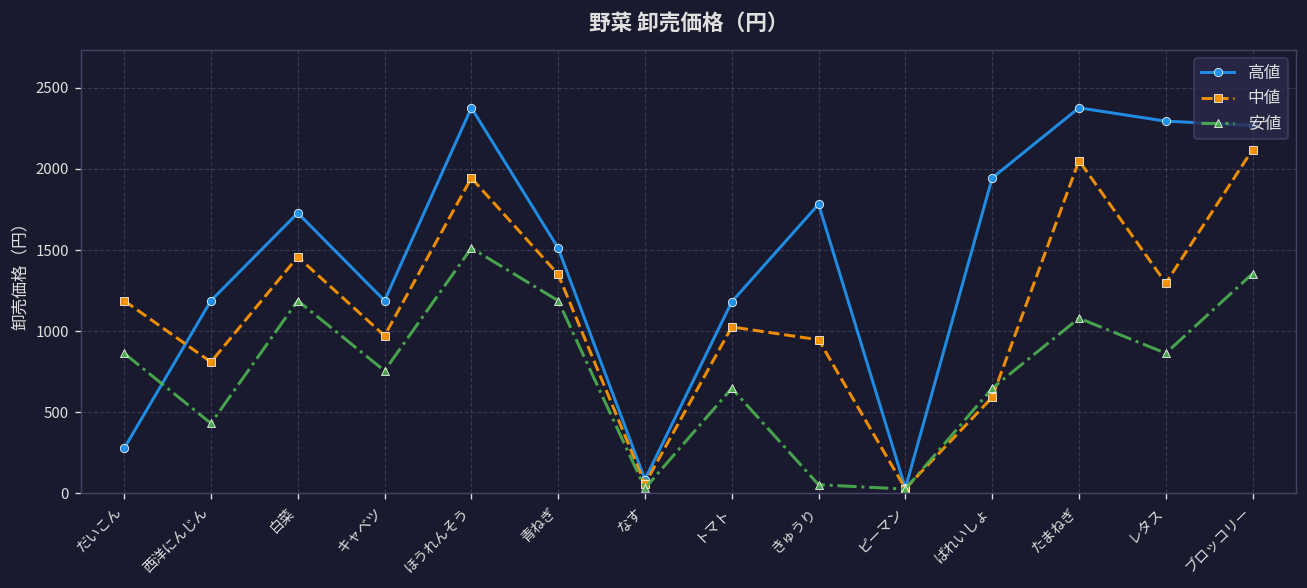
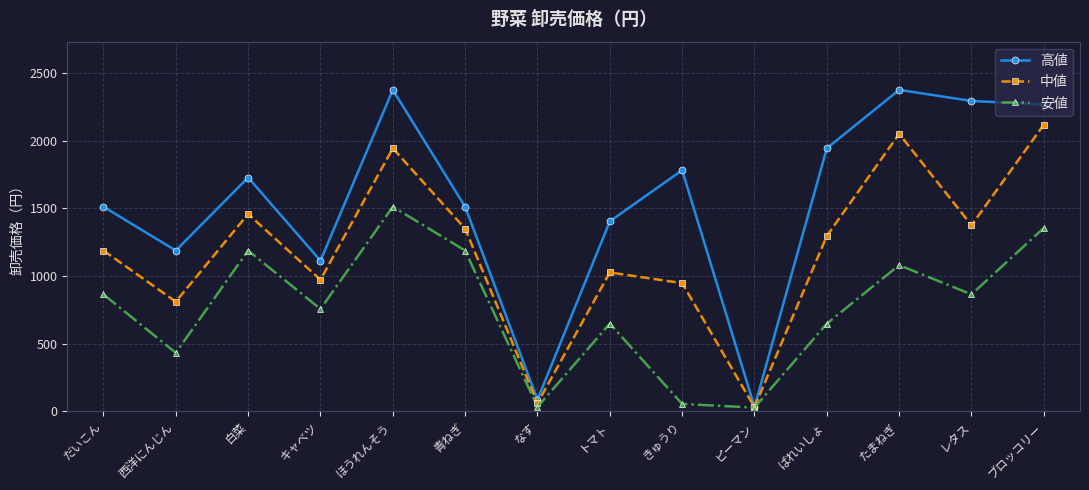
高値, だいこん: 280 -> 1510
高値, キャベツ: 1190 -> 1110
高値, トマト: 1180 -> 1400
中値, ばれいしょ: 590 -> 1300
中値, レタス: 1300 -> 1380
